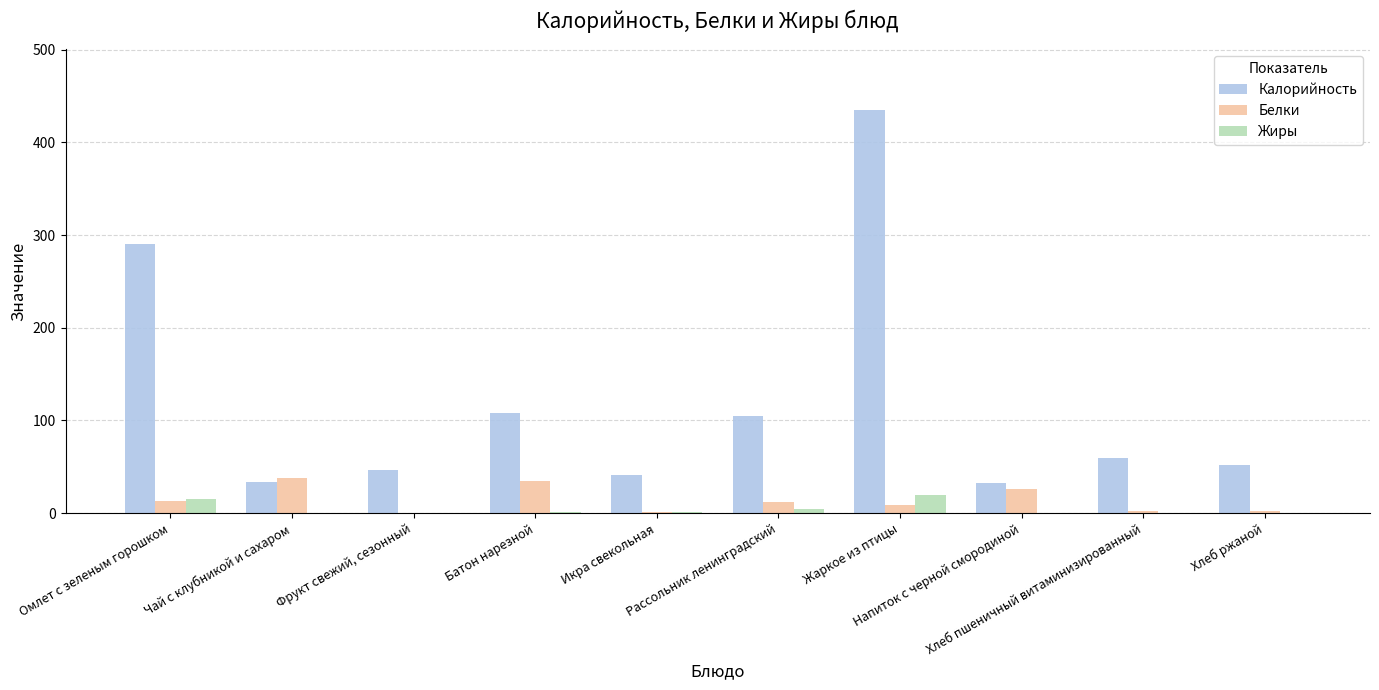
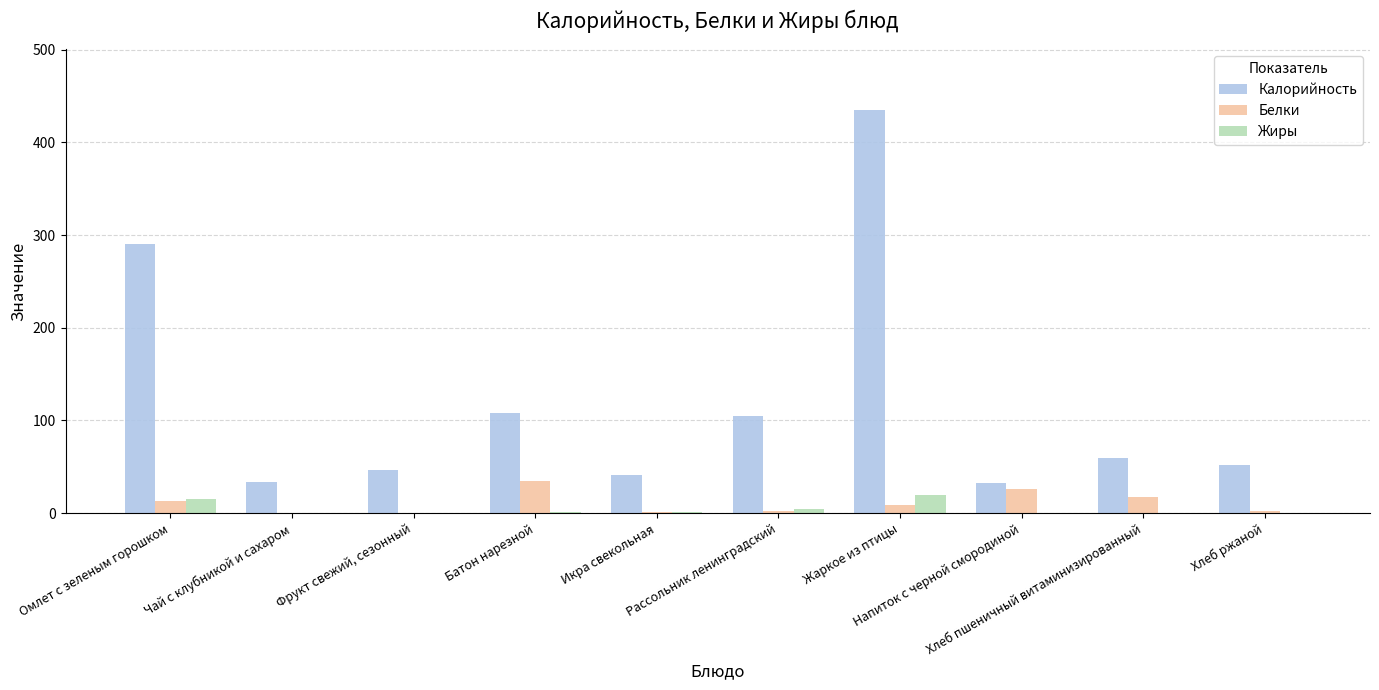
Белки, Чай с клубникой и сахаром: 40 -> 0
Белки, Рассольник ленинградский: 10 -> 0
Белки, Хлеб пшеничный витаминизированный: 0 -> 20
